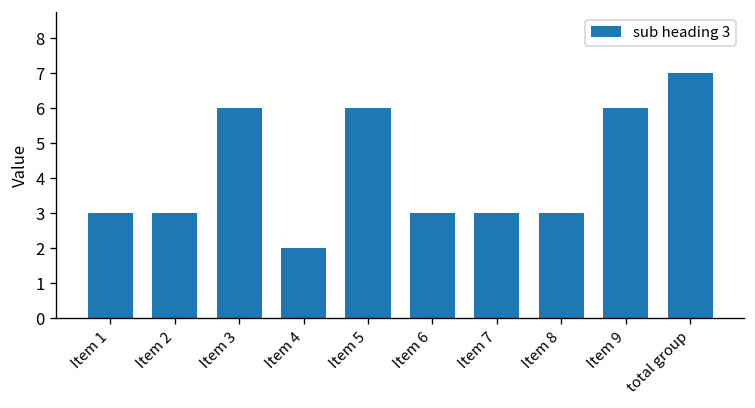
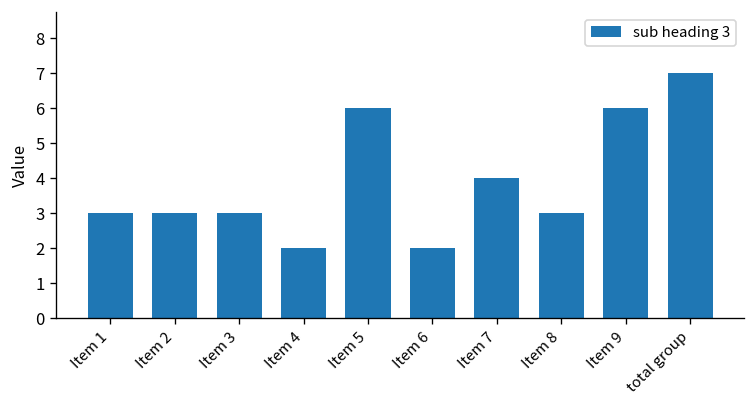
Item 3: 6 -> 3
Item 6: 3 -> 2
Item 7: 3 -> 4
